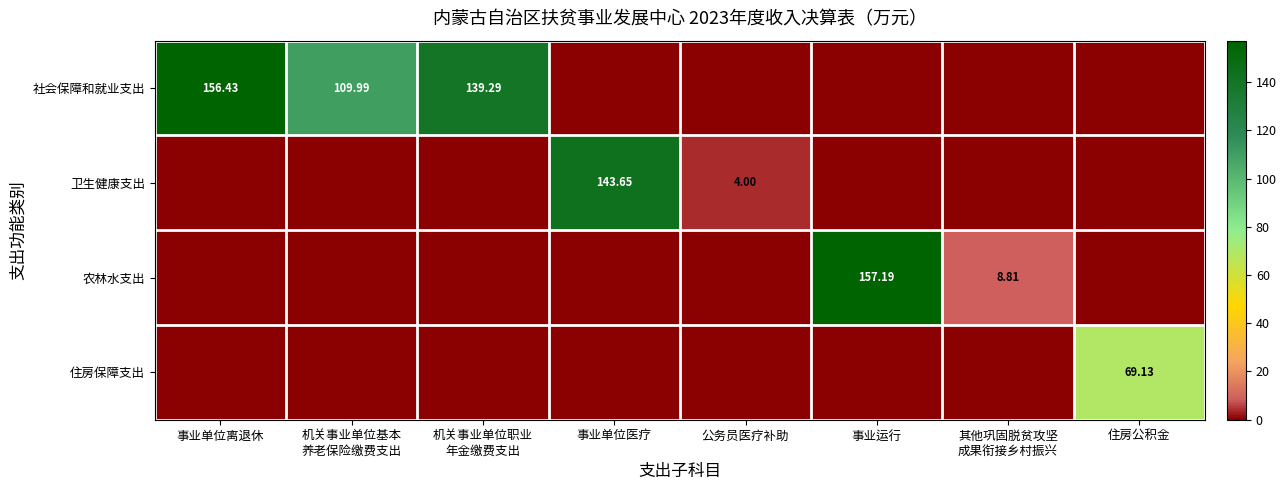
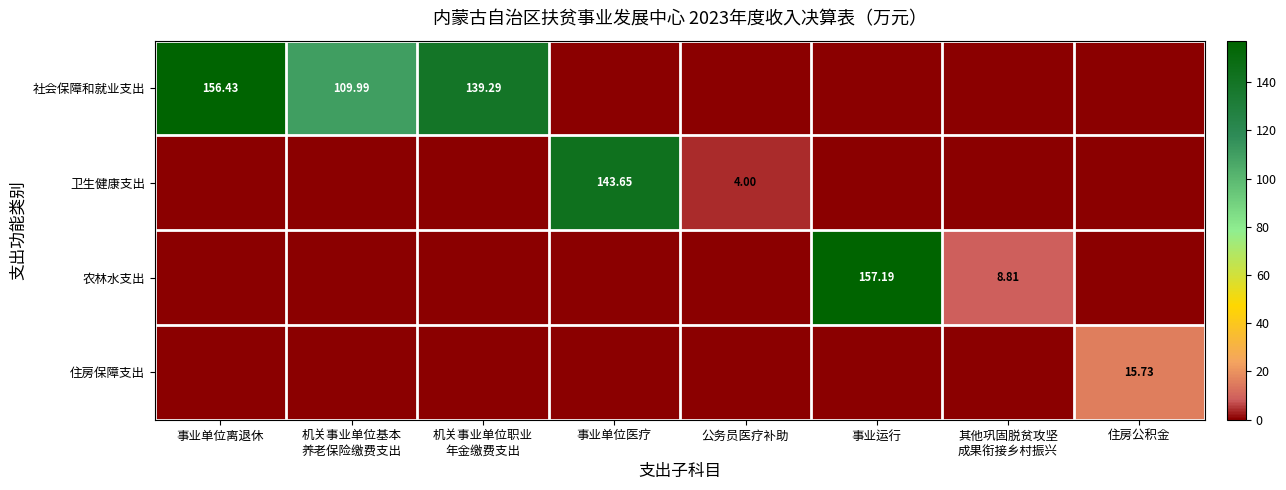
住房保障支出, 住房公积金: 69.13 -> 15.73
